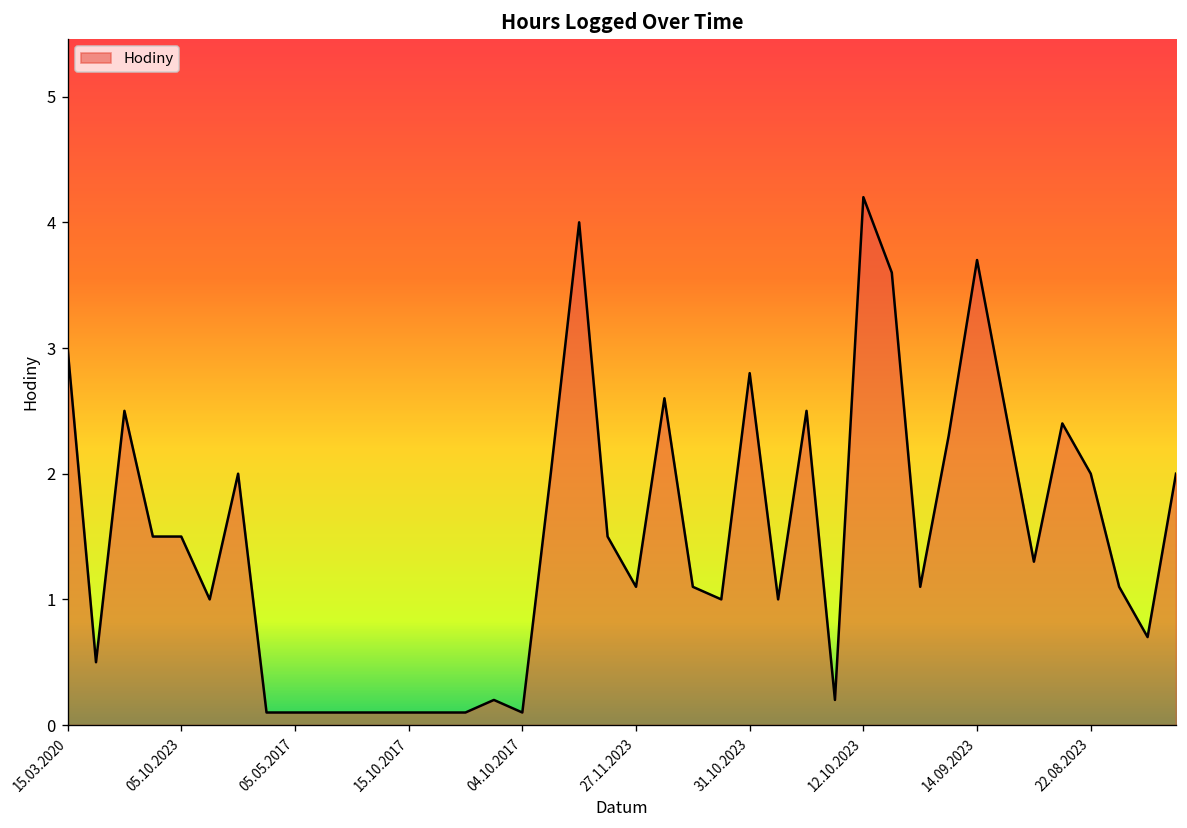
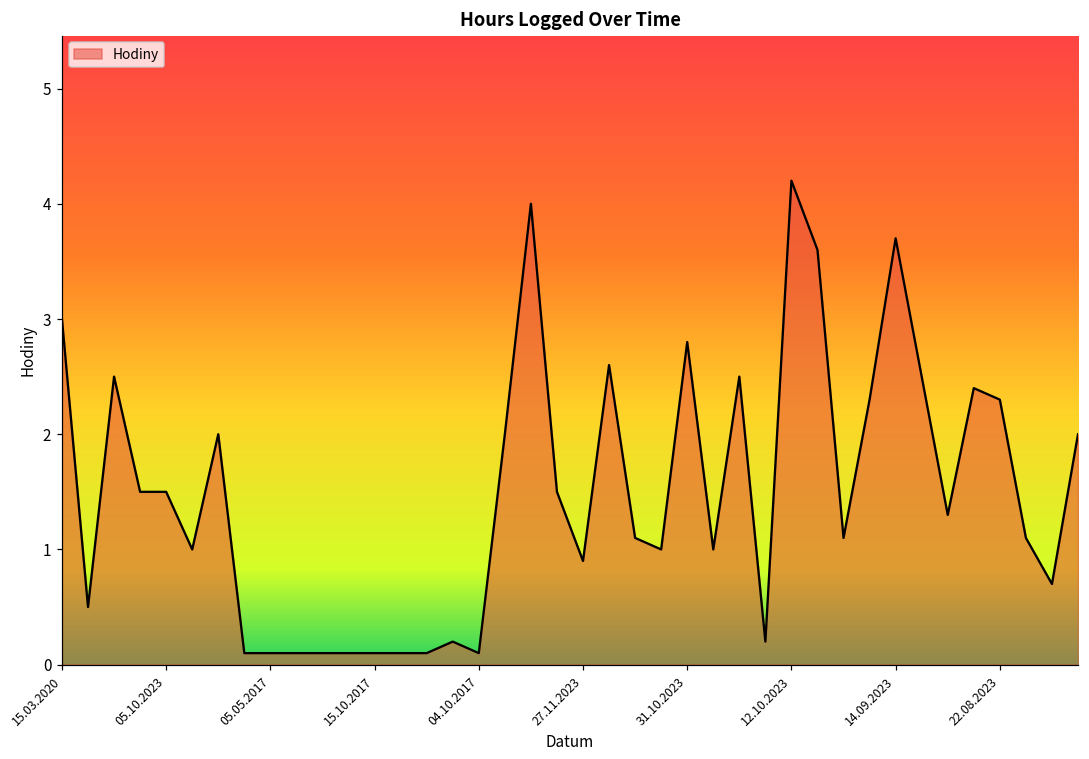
27.11.2023: 1.1 -> 0.9
22.08.2023: 2.0 -> 2.3
